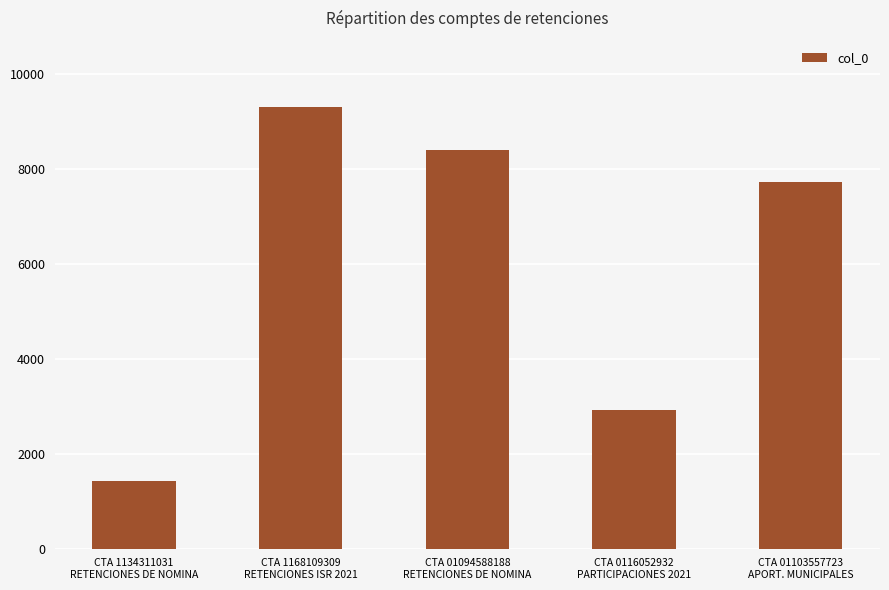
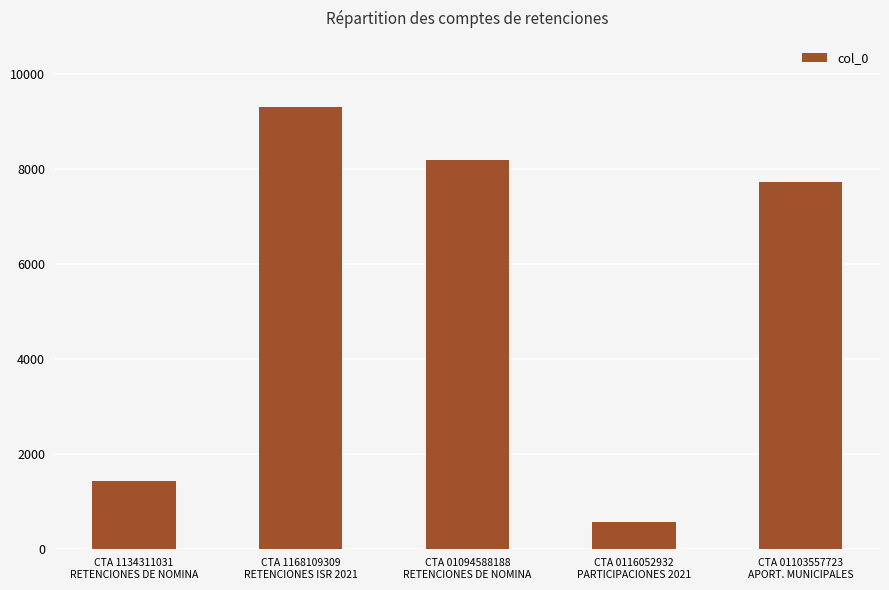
CTA 01094588188 RETENCIONES DE NOMINA: 8400 -> 8200
CTA 0116052932 PARTICIPACIONES 2021: 2900 -> 600
